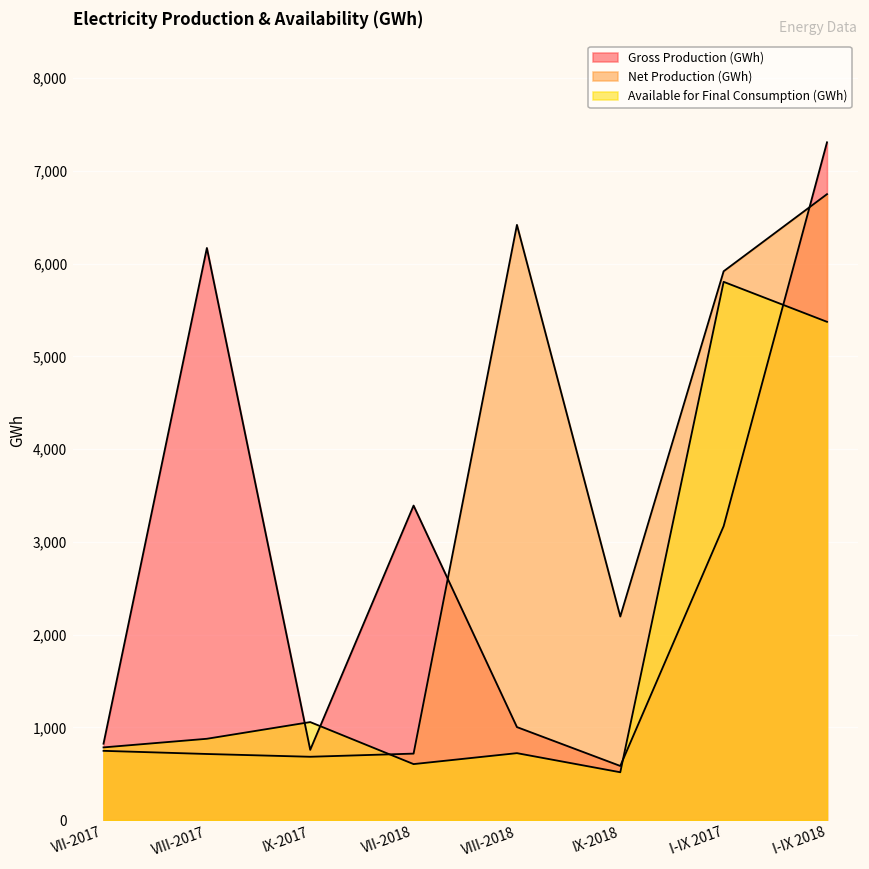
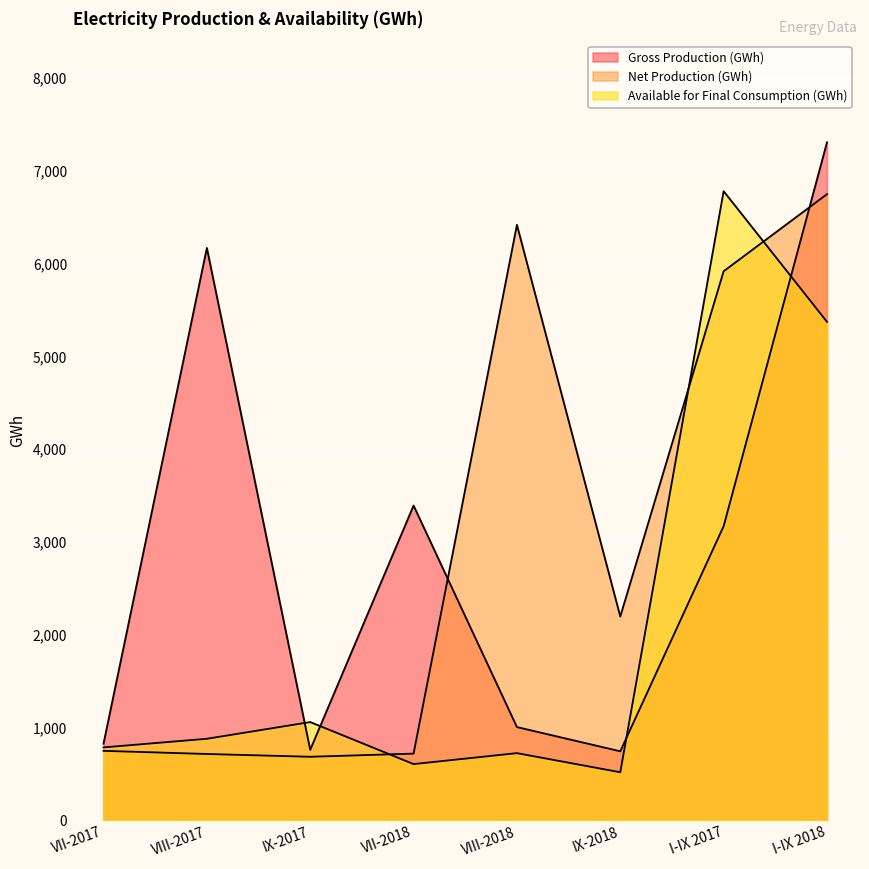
Gross Production (GWh), IX-2018: 600 -> 700
Available for Final Consumption (GWh), I-IX 2017: 5,800 -> 6,800
